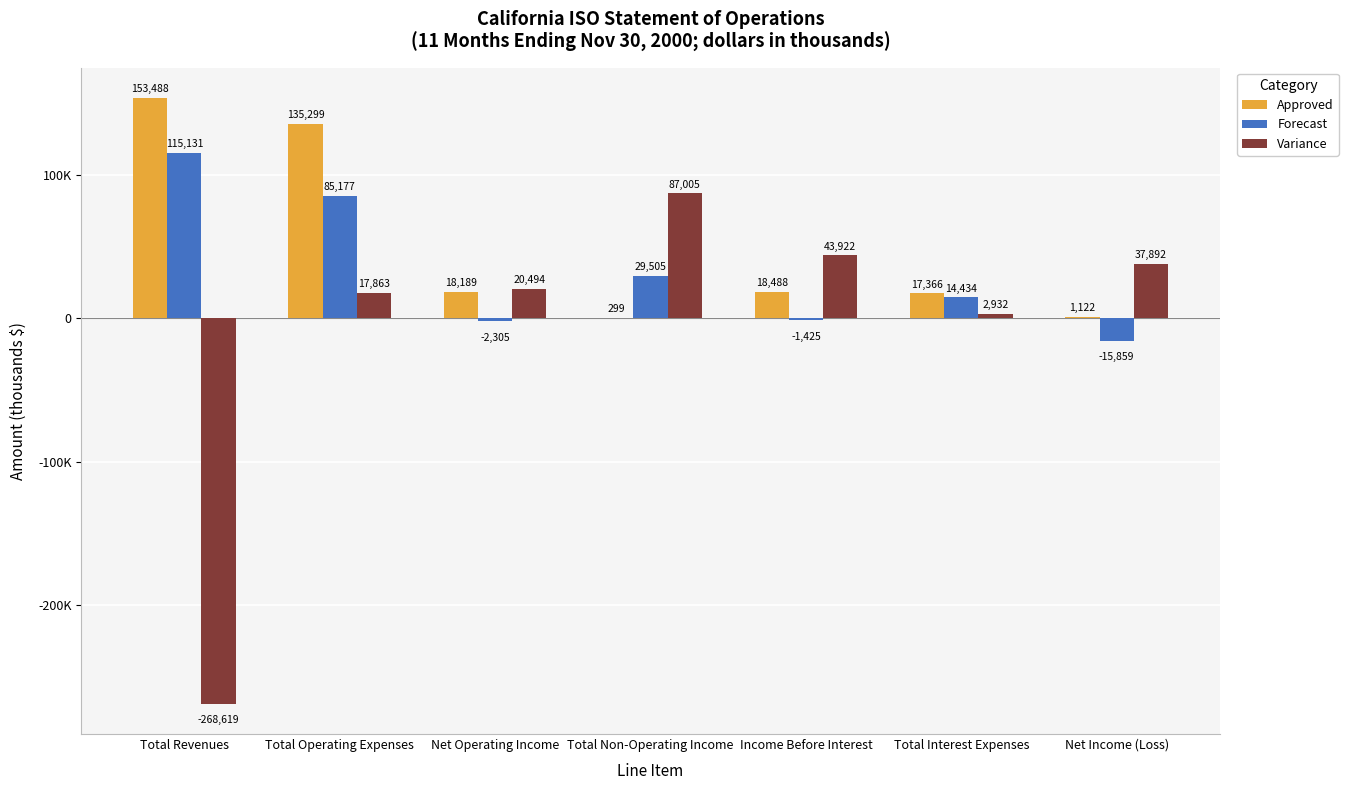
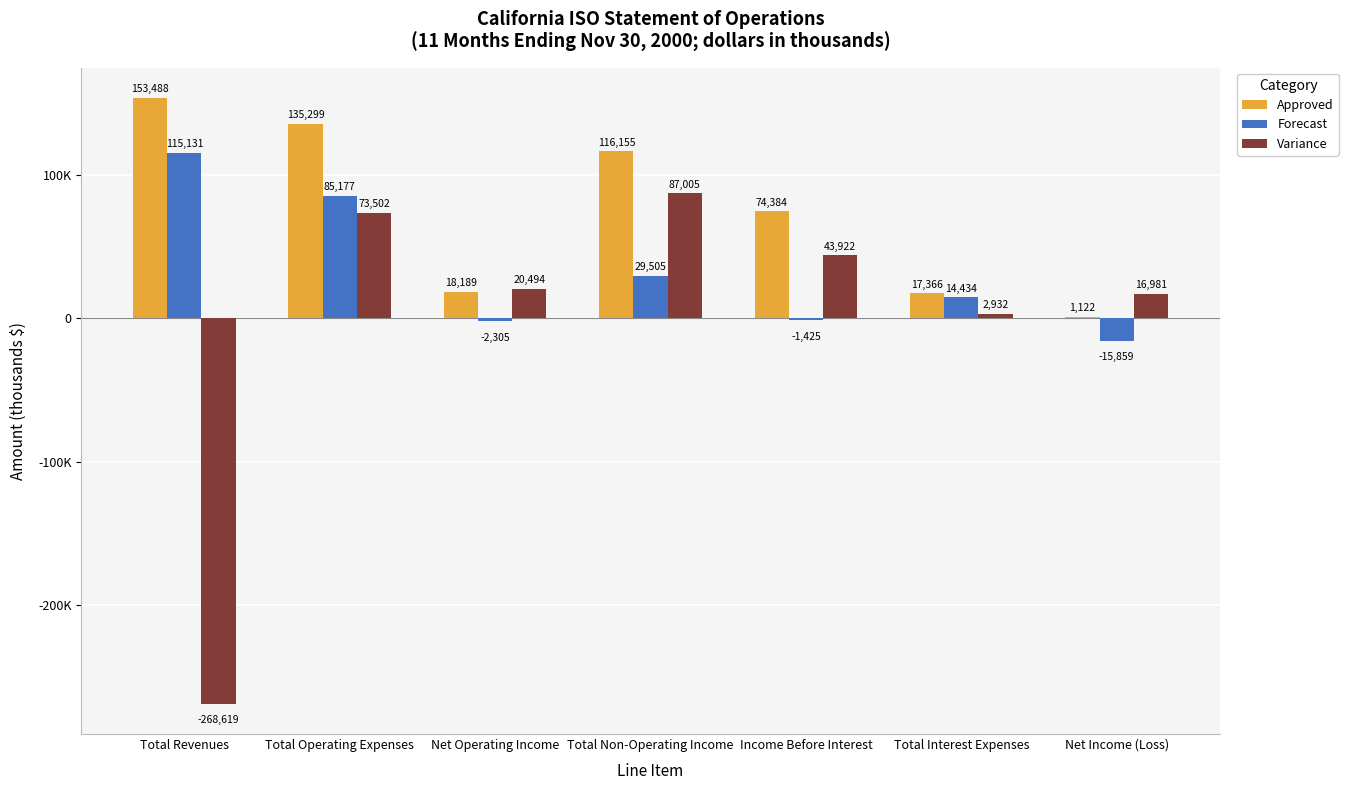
Variance, Total Operating Expenses: 17,863 -> 73,502
Approved, Total Non-Operating Income: 299 -> 116,155
Approved, Income Before Interest: 18,488 -> 74,384
Variance, Net Income (Loss): 37,892 -> 16,981
